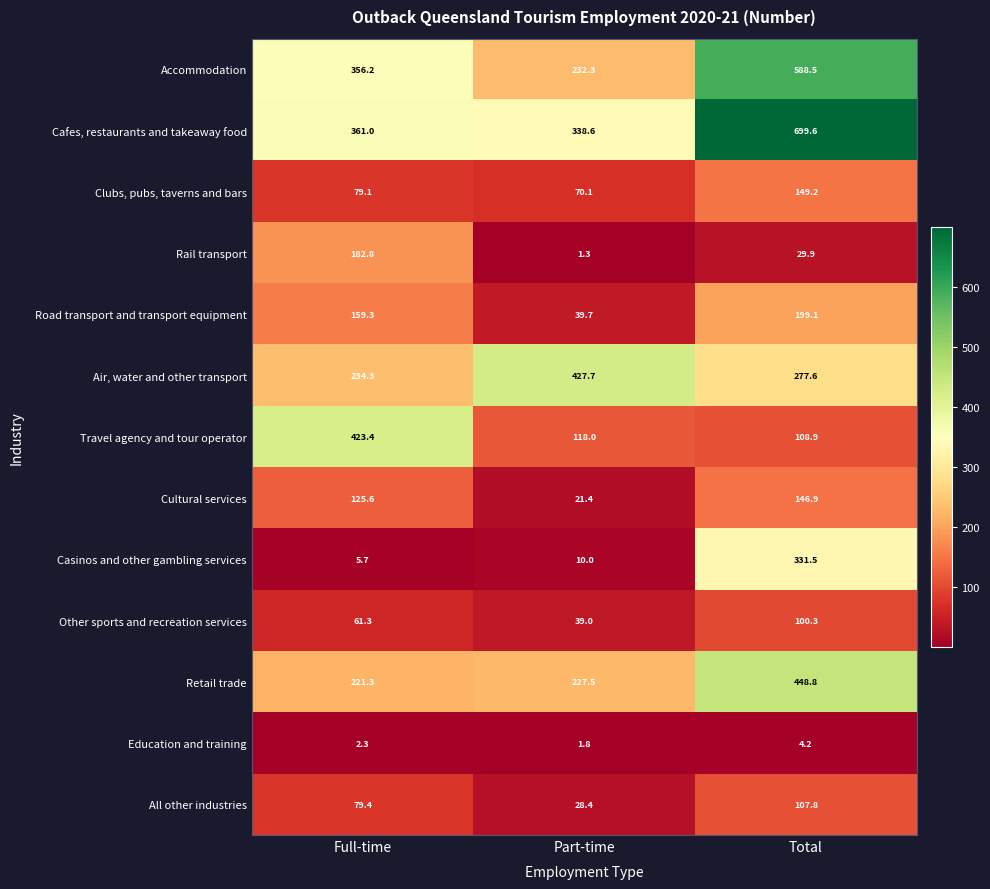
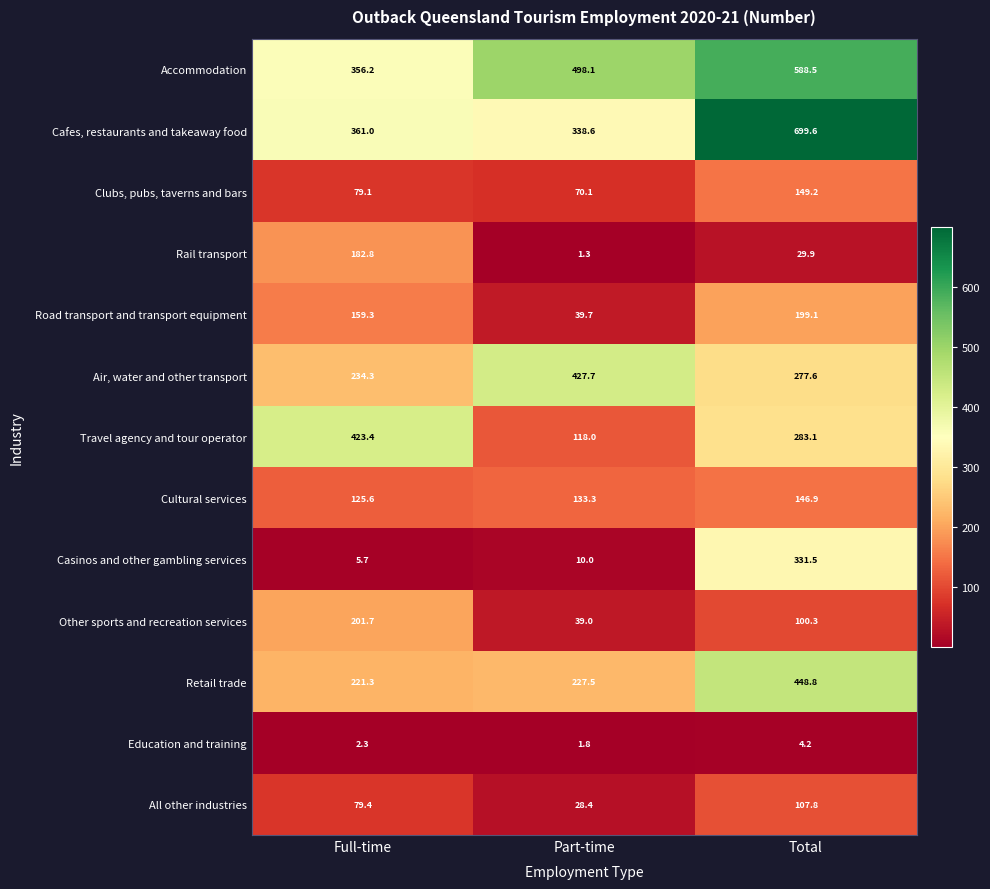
Accommodation, Part-time: 232.3 -> 498.1
Travel agency and tour operator, Total: 108.9 -> 283.1
Cultural services, Part-time: 21.4 -> 133.3
Other sports and recreation services, Full-time: 61.3 -> 201.7
